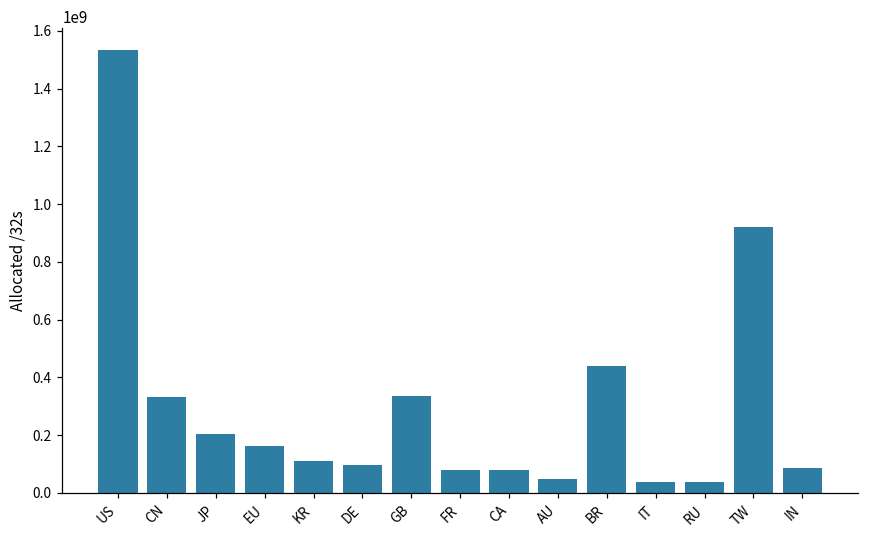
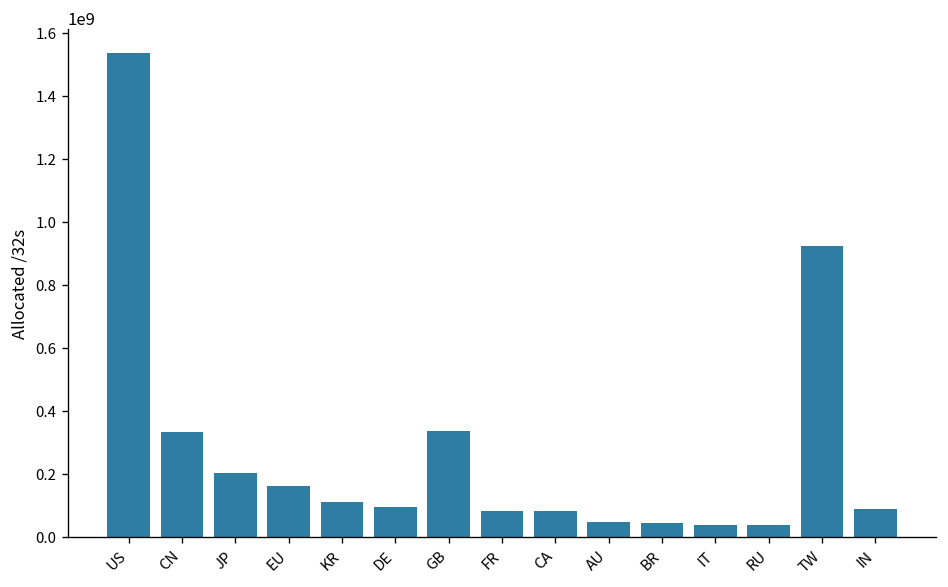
BR: 440000000 -> 40000000
